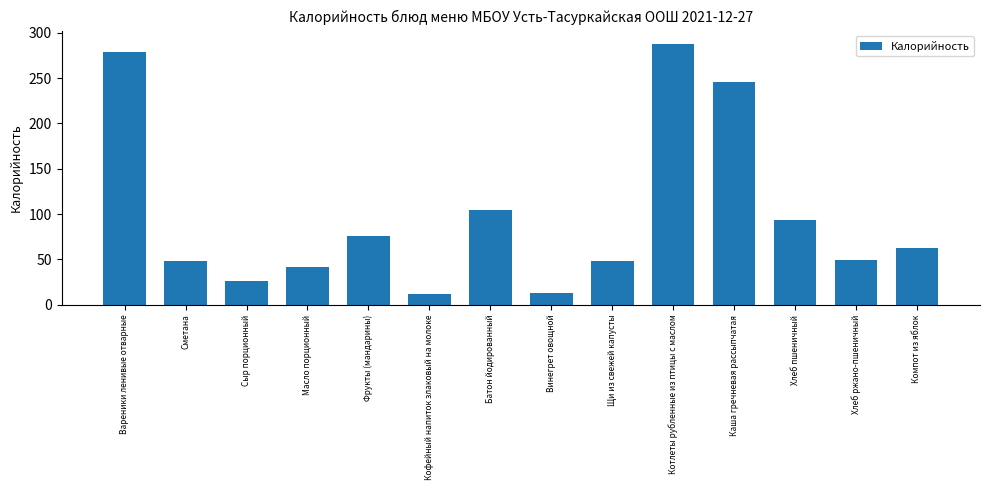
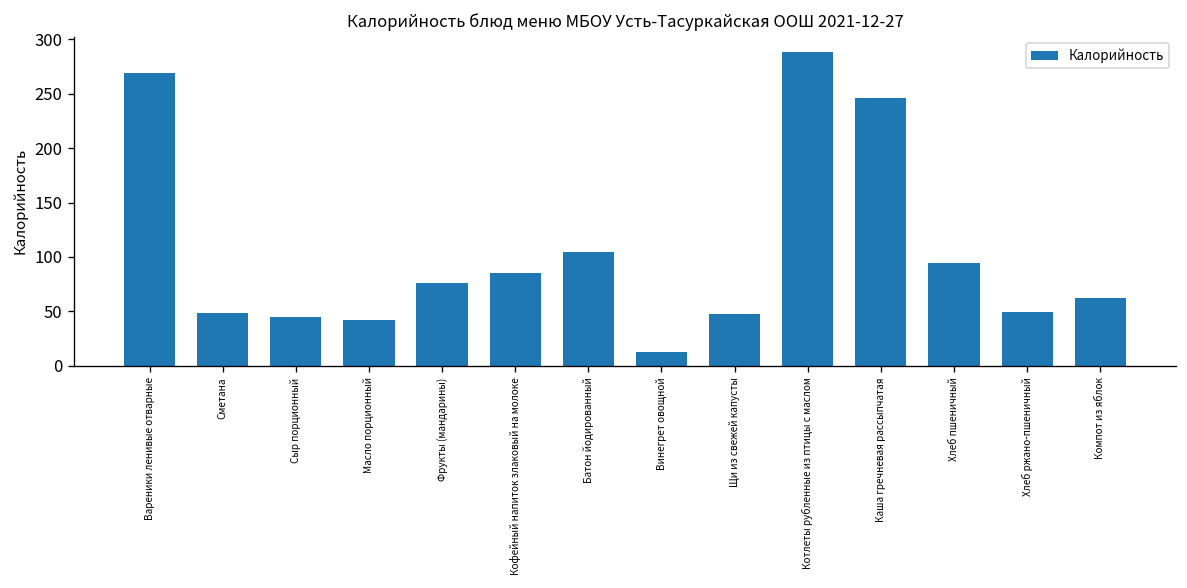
Вареники ленивые отварные: 280 -> 270
Сыр порционный: 30 -> 50
Кофейный напиток злаковый на молоке: 10 -> 80
